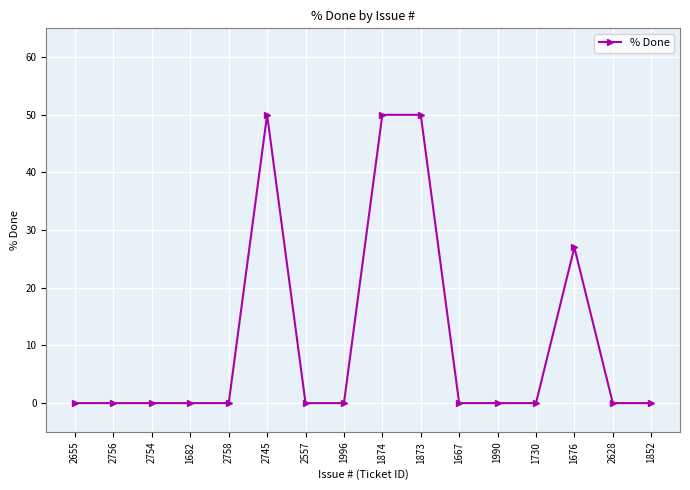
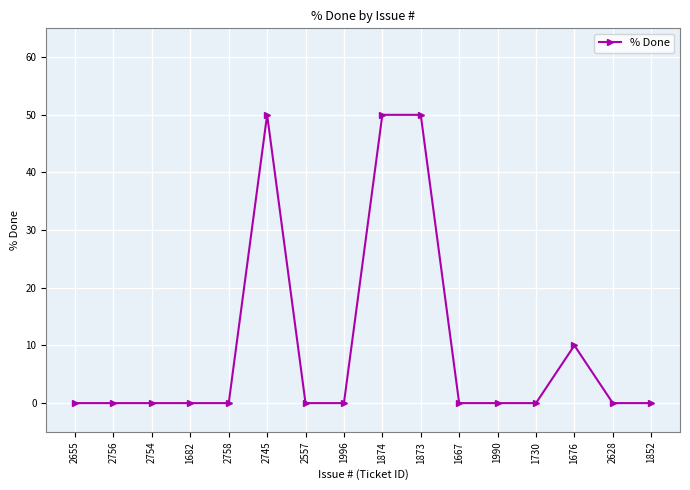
1676: 27 -> 10
